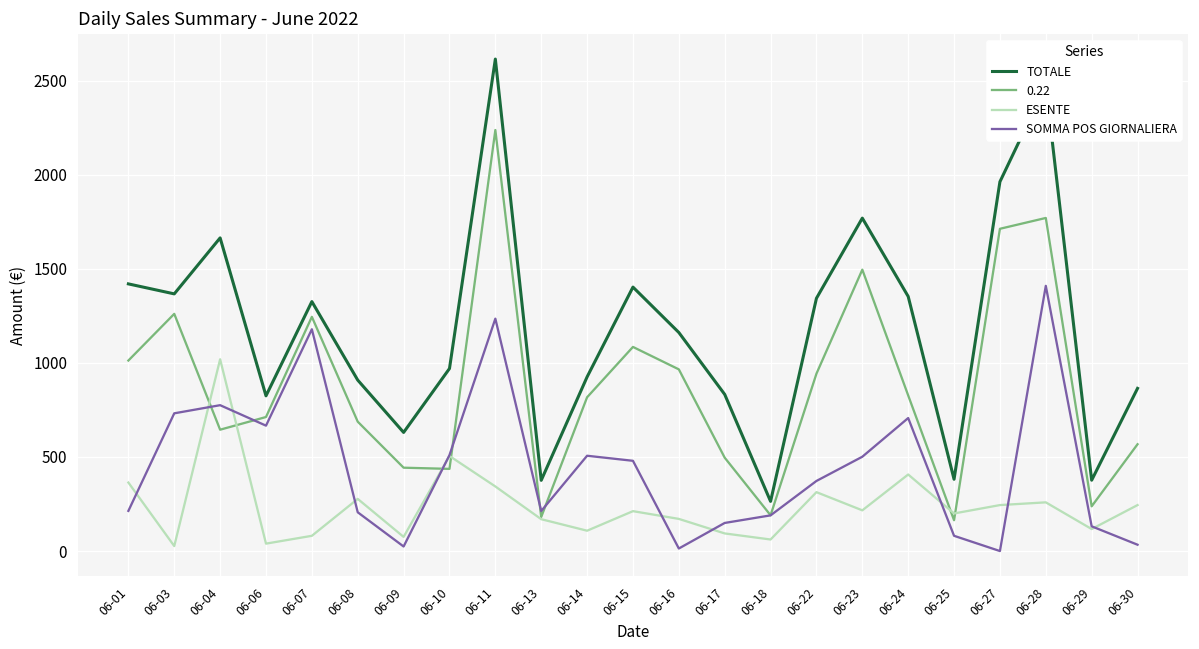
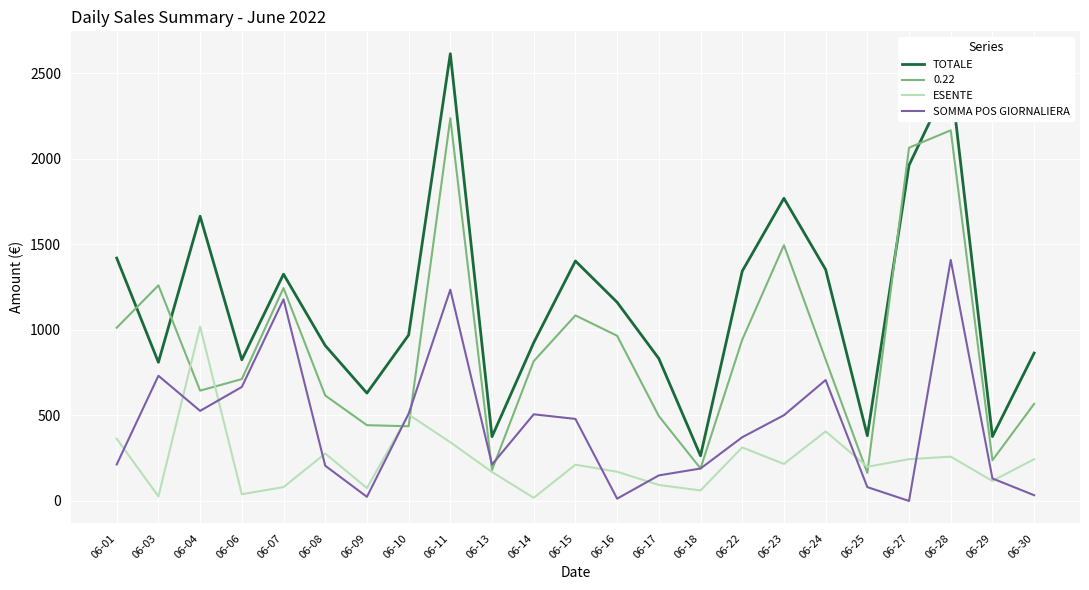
TOTALE, 06-03: 1370 -> 810
SOMMA POS GIORNALIERA, 06-04: 780 -> 530
0.22, 06-08: 690 -> 620
ESENTE, 06-14: 110 -> 20
0.22, 06-27: 1710 -> 2060
0.22, 06-28: 1770 -> 2170
